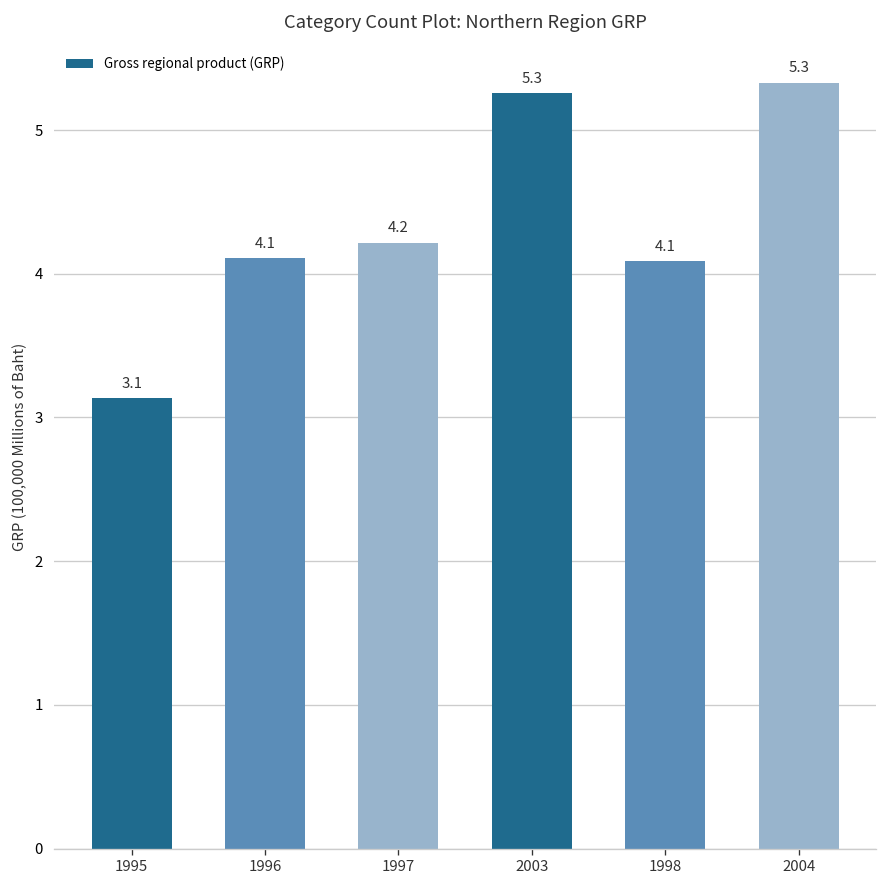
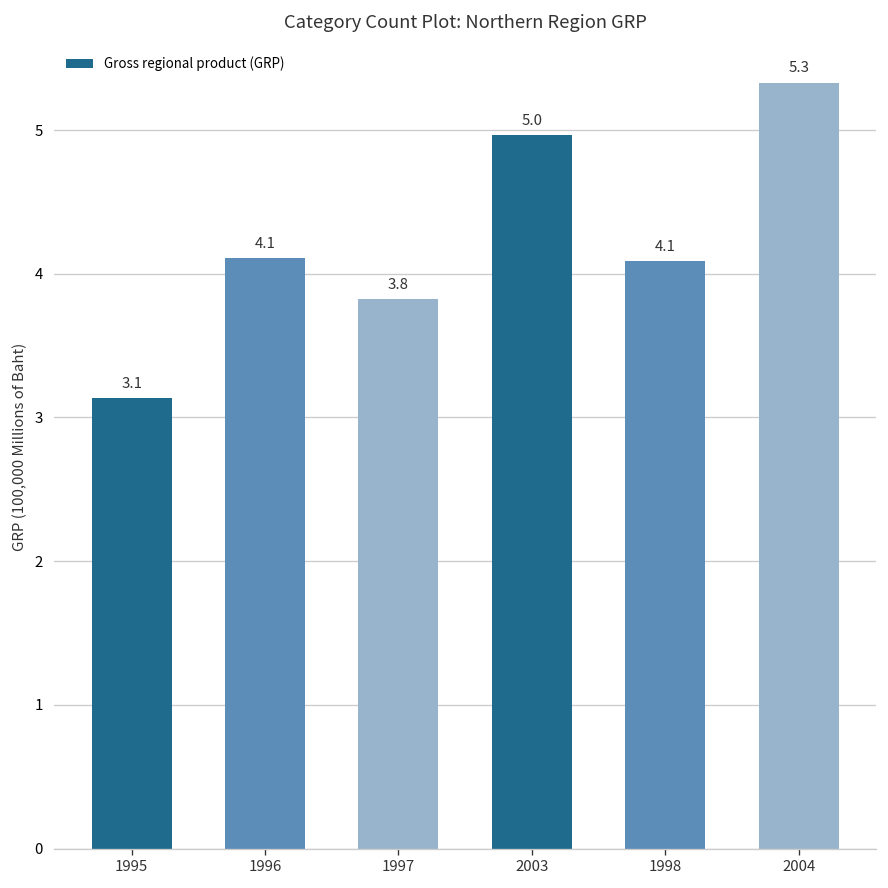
1997: 4.2 -> 3.8
2003: 5.3 -> 5.0
